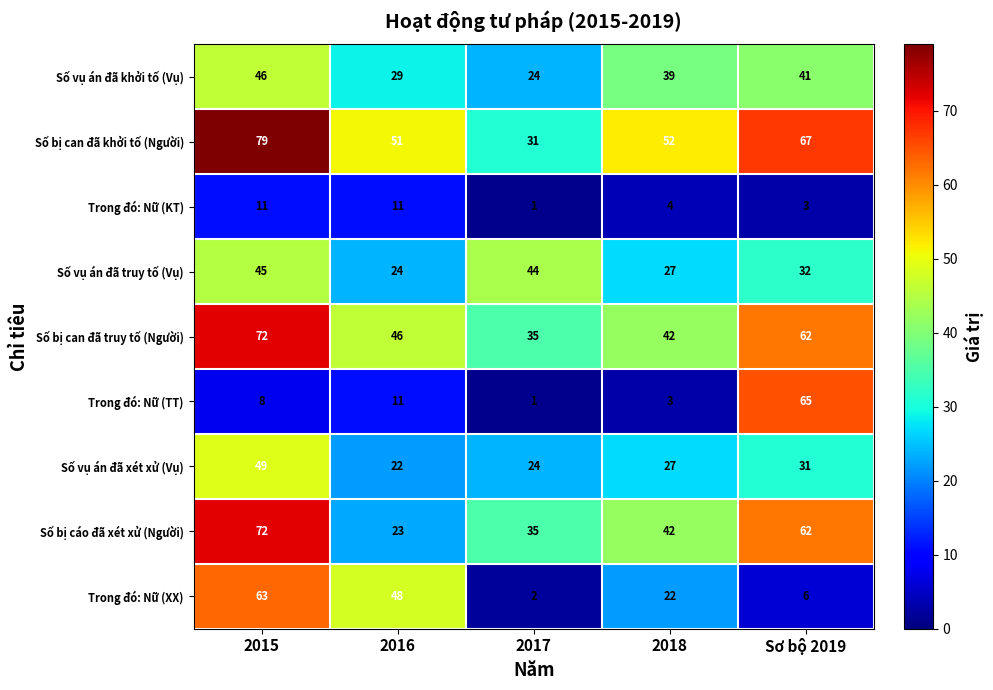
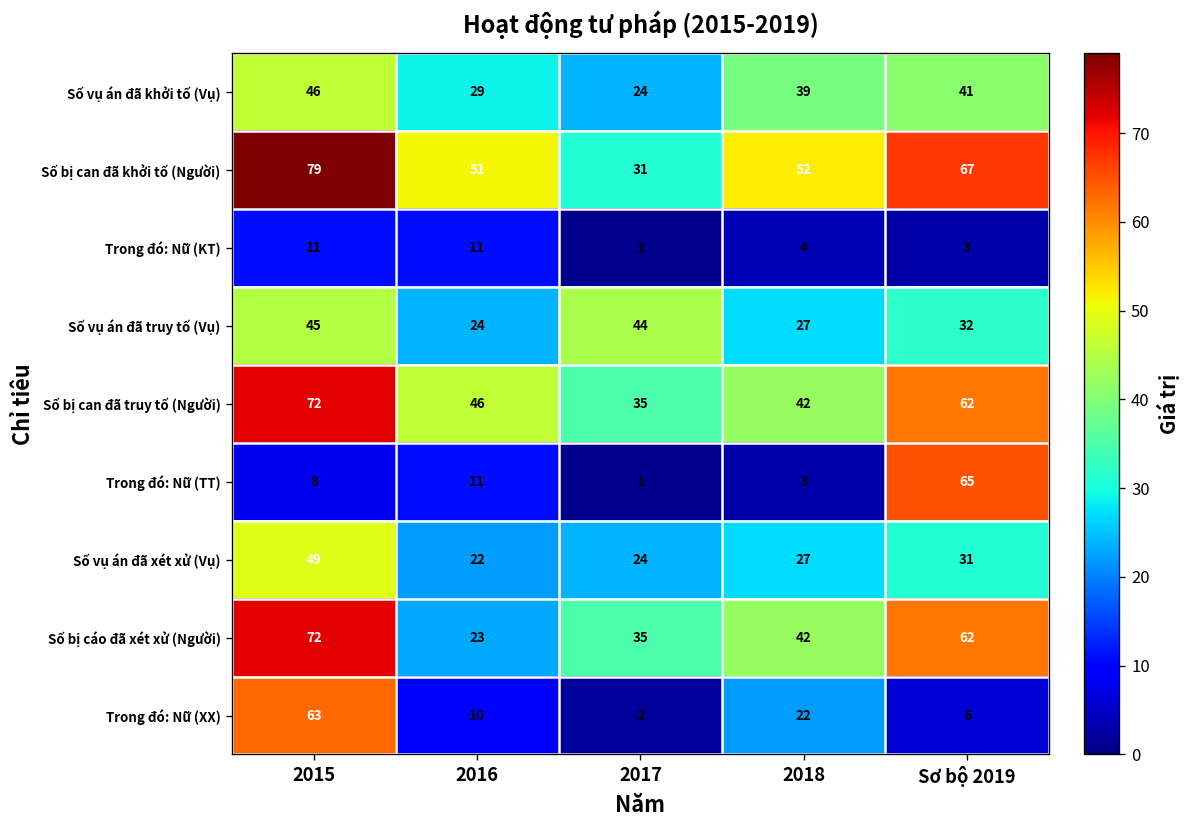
Trong đó: Nữ (XX), 2016: 48 -> 10
